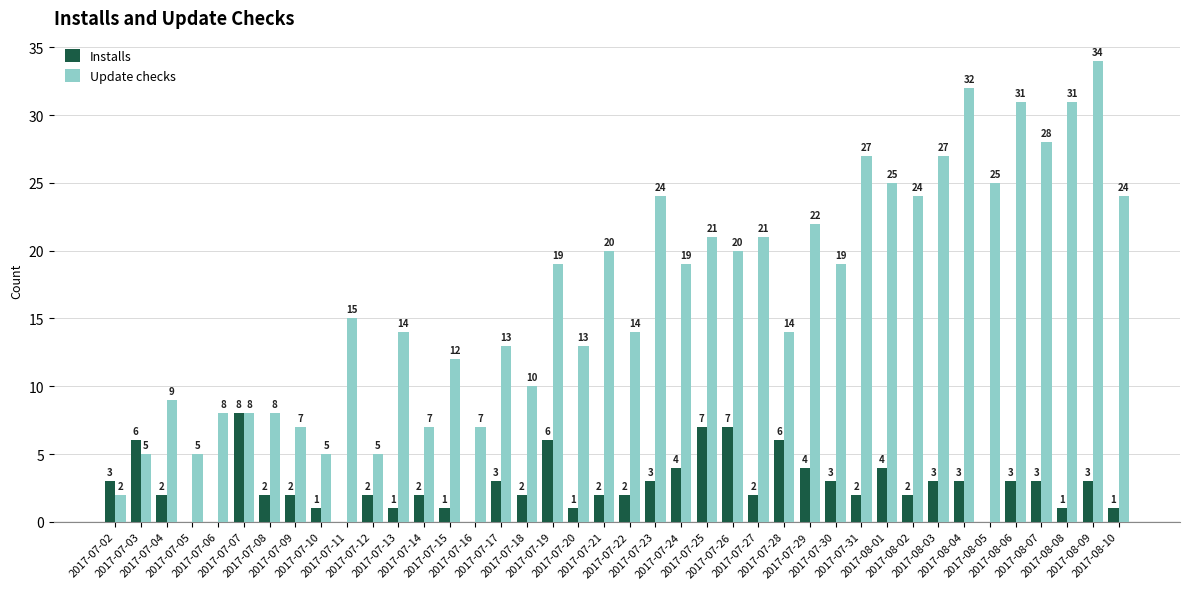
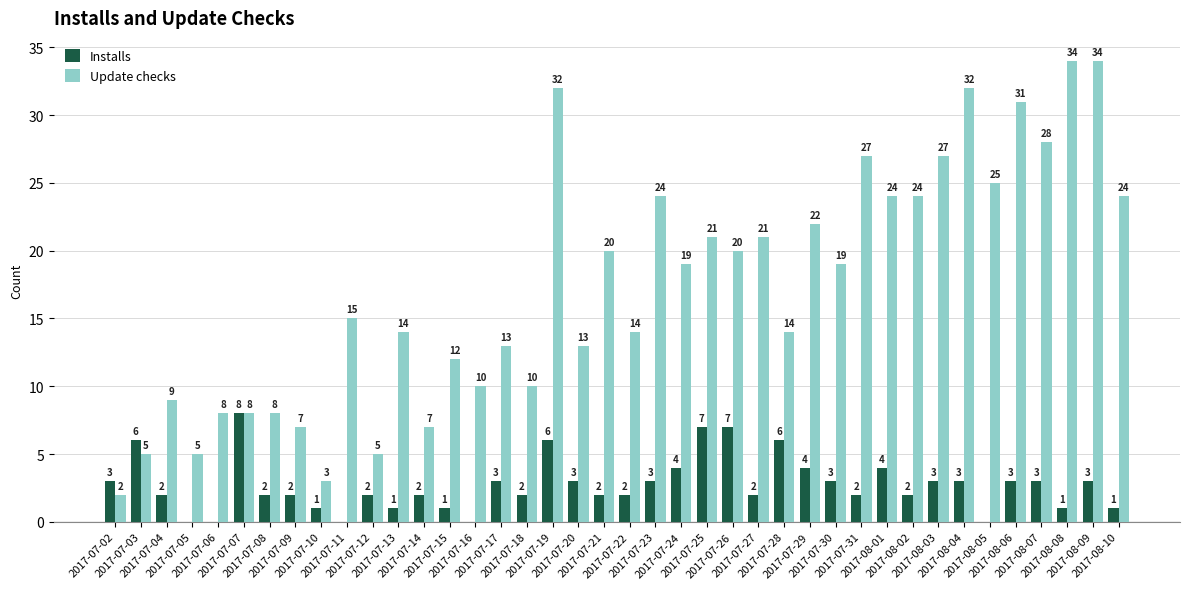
Update checks, 2017-07-10: 5 -> 3
Update checks, 2017-07-16: 7 -> 10
Update checks, 2017-07-19: 19 -> 32
Installs, 2017-07-20: 1 -> 3
Update checks, 2017-08-01: 25 -> 24
Update checks, 2017-08-08: 31 -> 34
